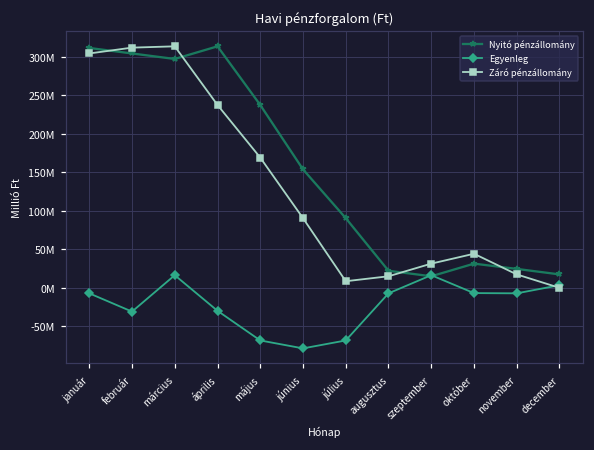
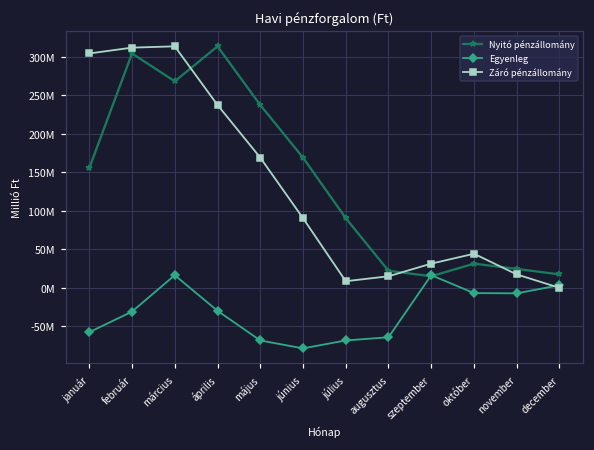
Nyitó pénzállomány, január: 310000000 -> 160000000
Egyenleg, január: -10000000 -> -60000000
Nyitó pénzállomány, március: 300000000 -> 270000000
Nyitó pénzállomány, június: 150000000 -> 170000000
Egyenleg, augusztus: -10000000 -> -60000000
